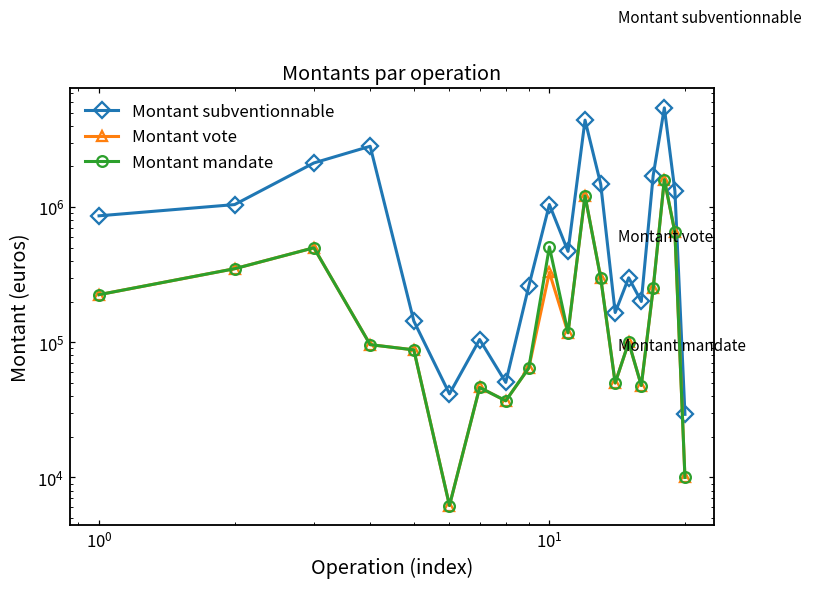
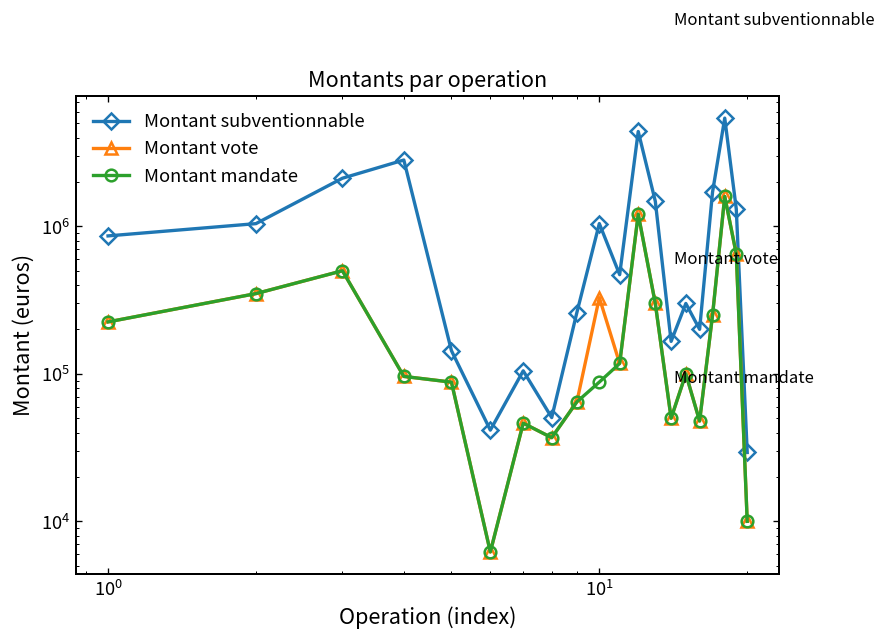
Montant mandate, 10^1: 510000 -> 90000
